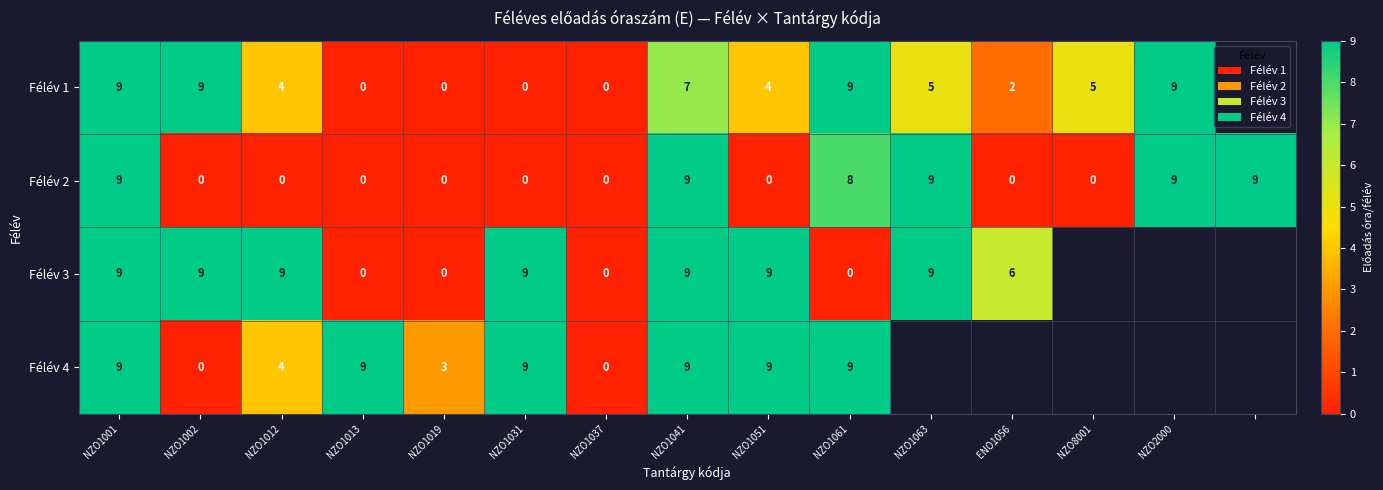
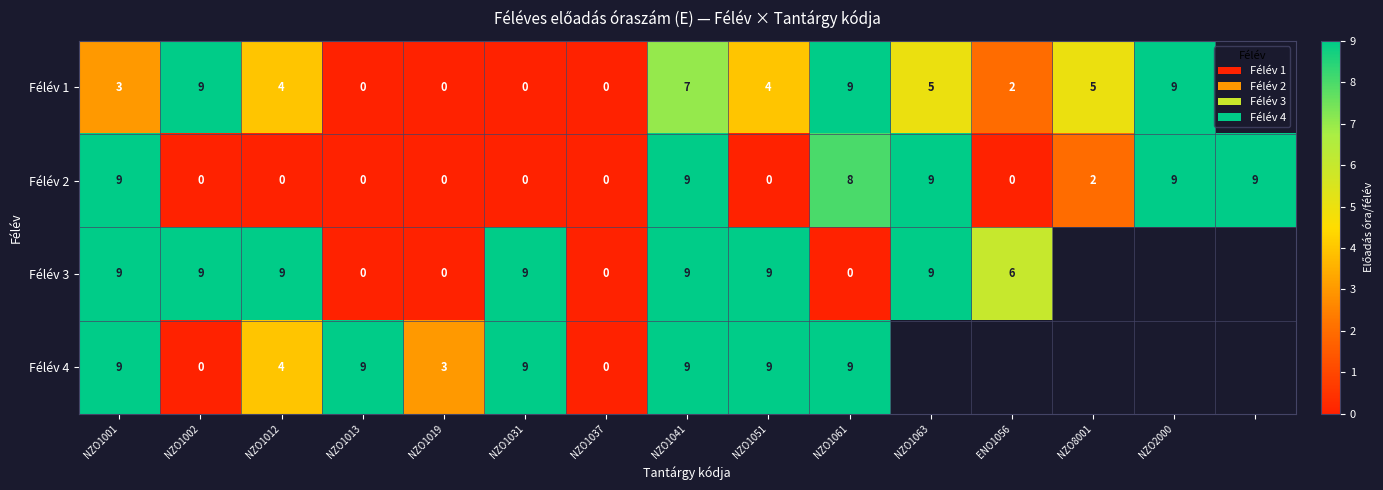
Félév 1, NZO1001: 9 -> 3
Félév 2, NZO8001: 0 -> 2
